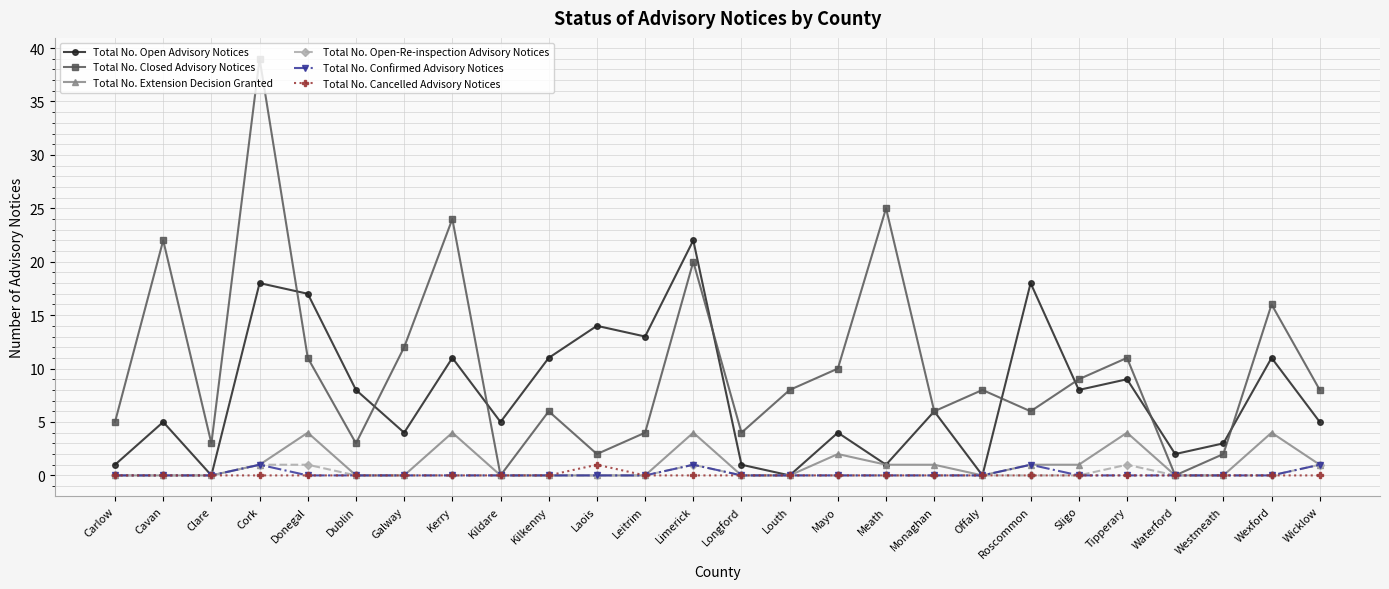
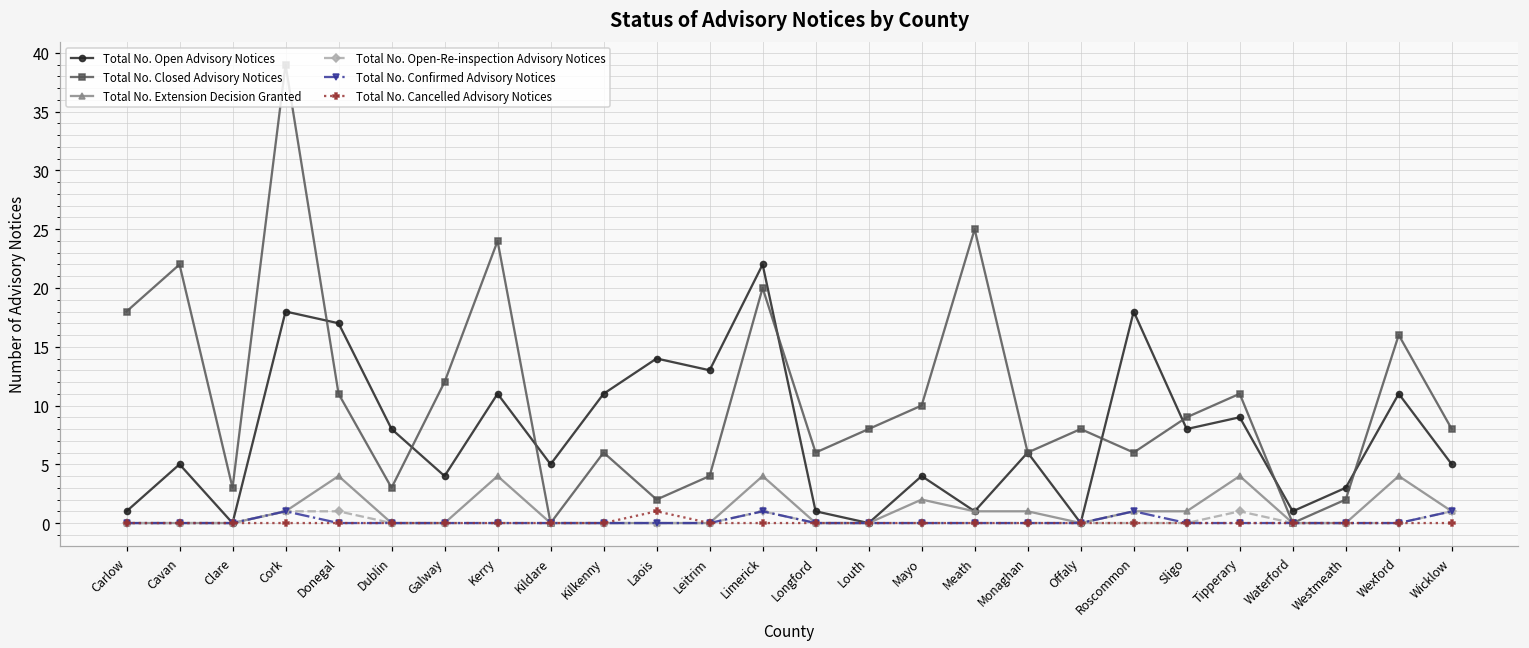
Total No. Closed Advisory Notices, Carlow: 5 -> 18
Total No. Closed Advisory Notices, Longford: 4 -> 6
Total No. Open Advisory Notices, Waterford: 2 -> 1
